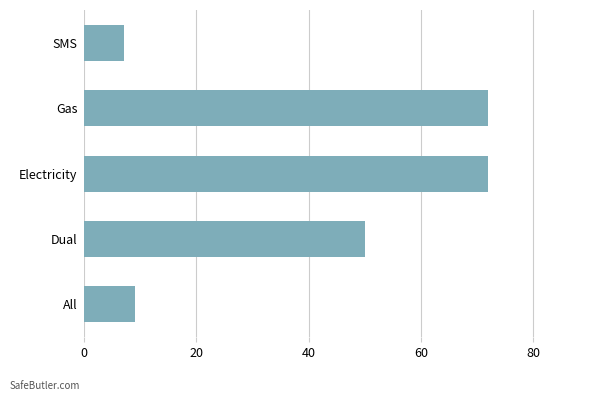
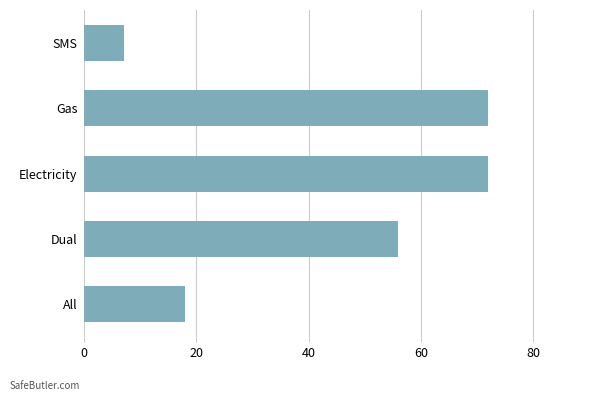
Dual: 50 -> 56
All: 9 -> 18
